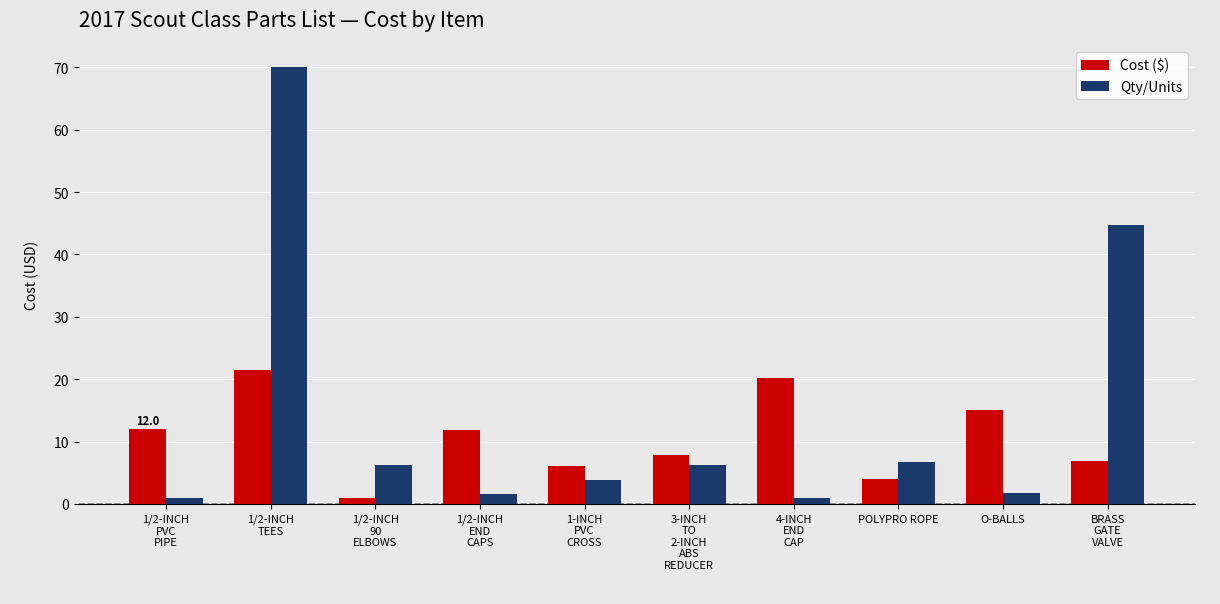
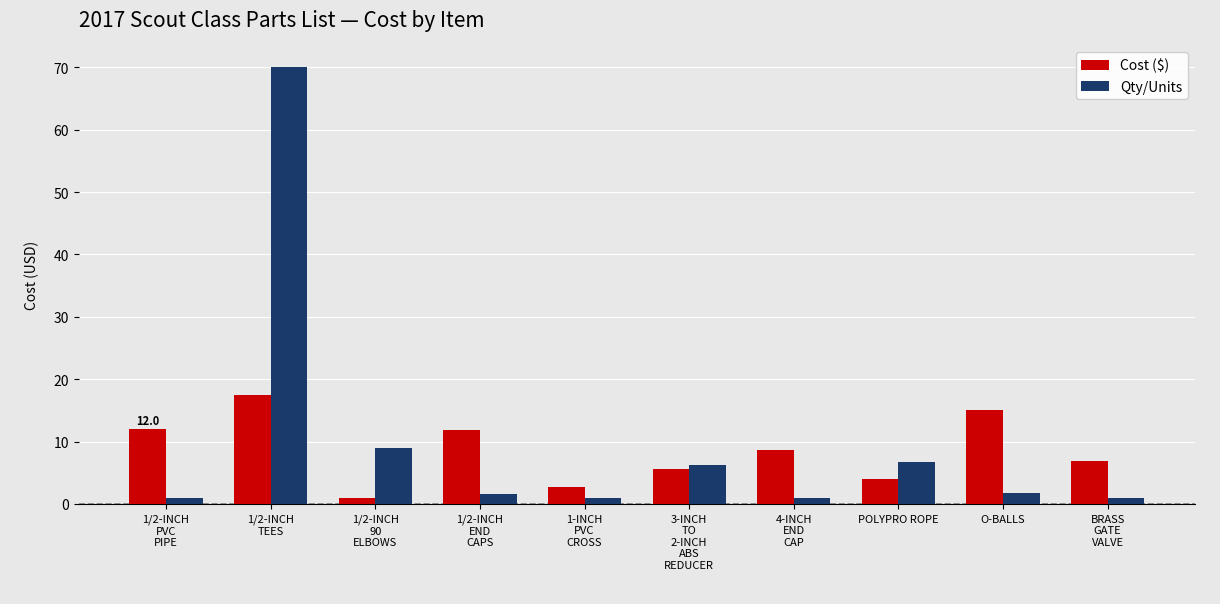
Cost ($), 1/2-INCH TEES: 22 -> 18
Qty/Units, 1/2-INCH 90 ELBOWS: 6 -> 9
Cost ($), 1-INCH PVC CROSS: 6 -> 3
Qty/Units, 1-INCH PVC CROSS: 4 -> 1
Cost ($), 3-INCH TO 2-INCH ABS REDUCER: 8 -> 6
Cost ($), 4-INCH END CAP: 20 -> 9
Qty/Units, BRASS GATE VALVE: 45 -> 1
